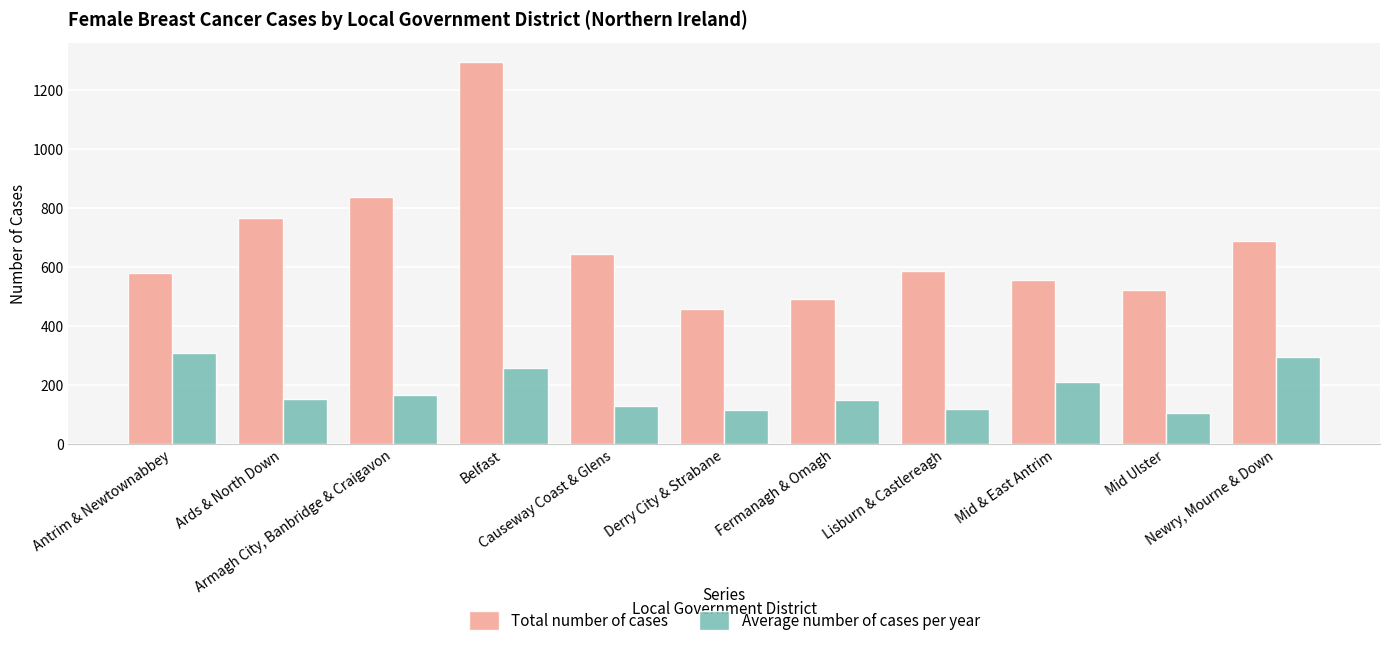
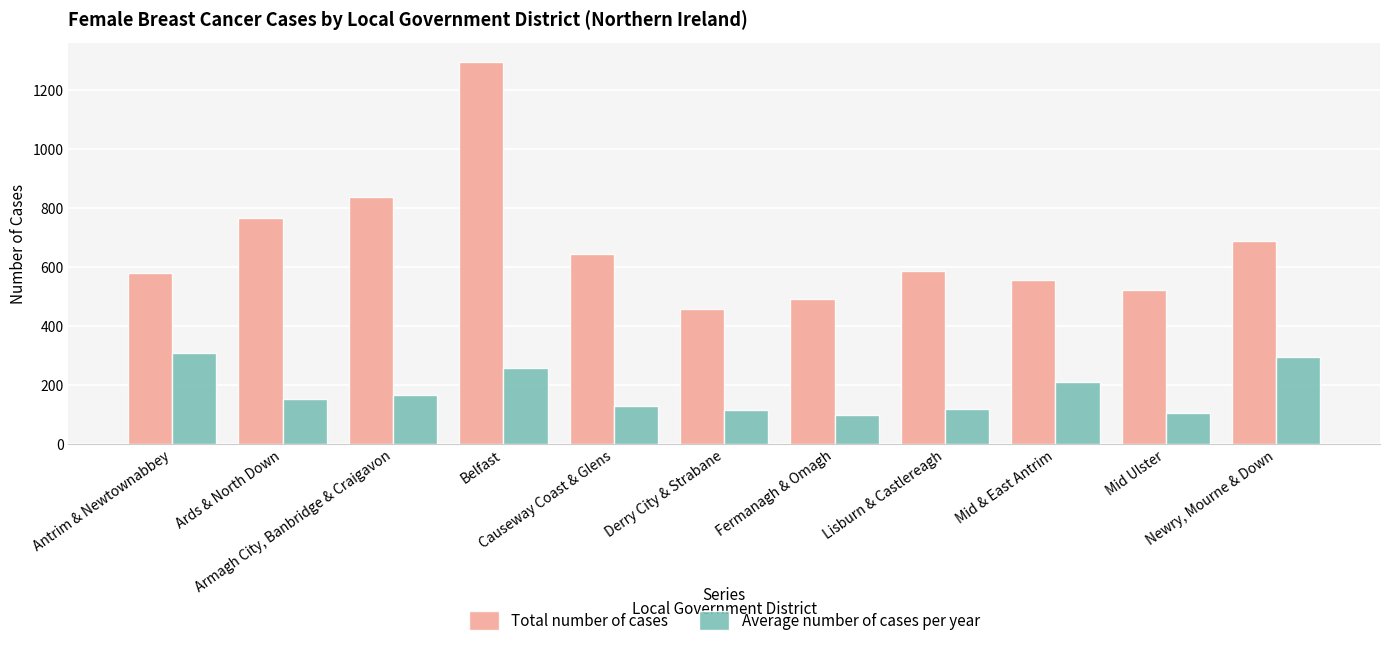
Average number of cases per year, Fermanagh & Omagh: 150 -> 100
